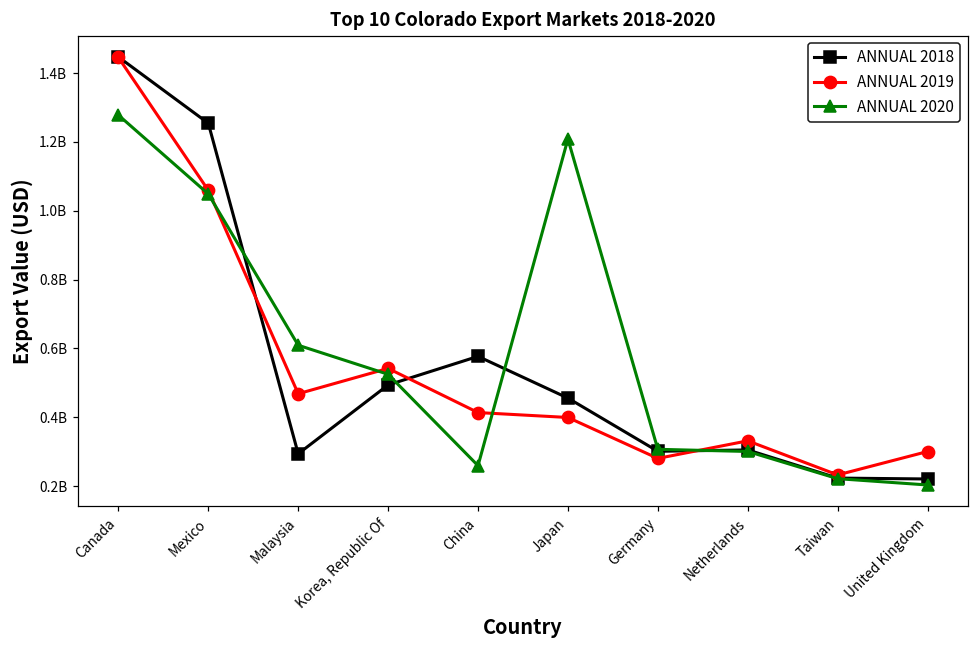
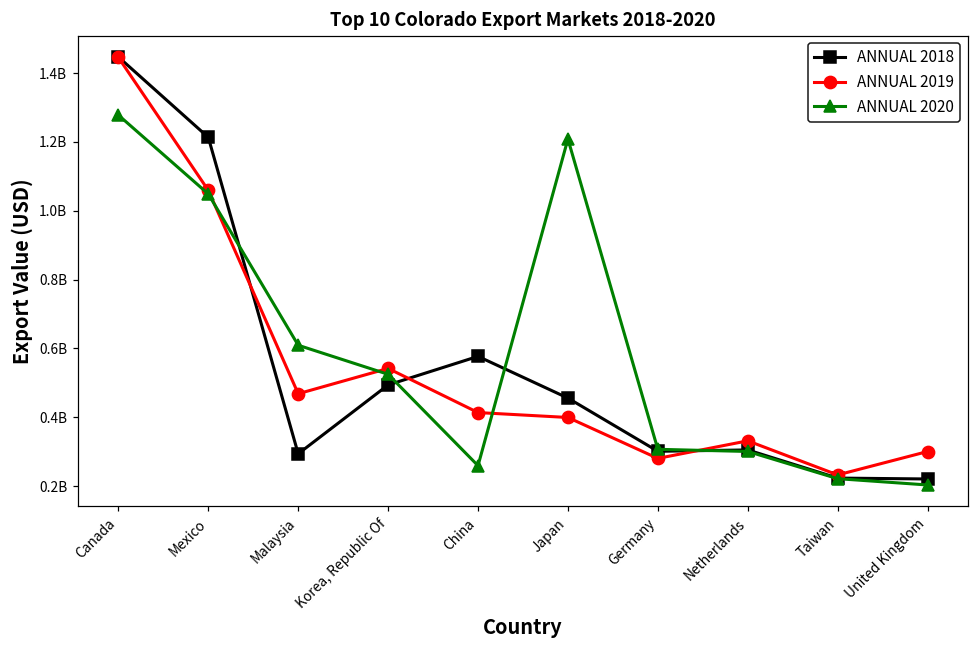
ANNUAL 2018, Mexico: 1250000000 -> 1210000000
